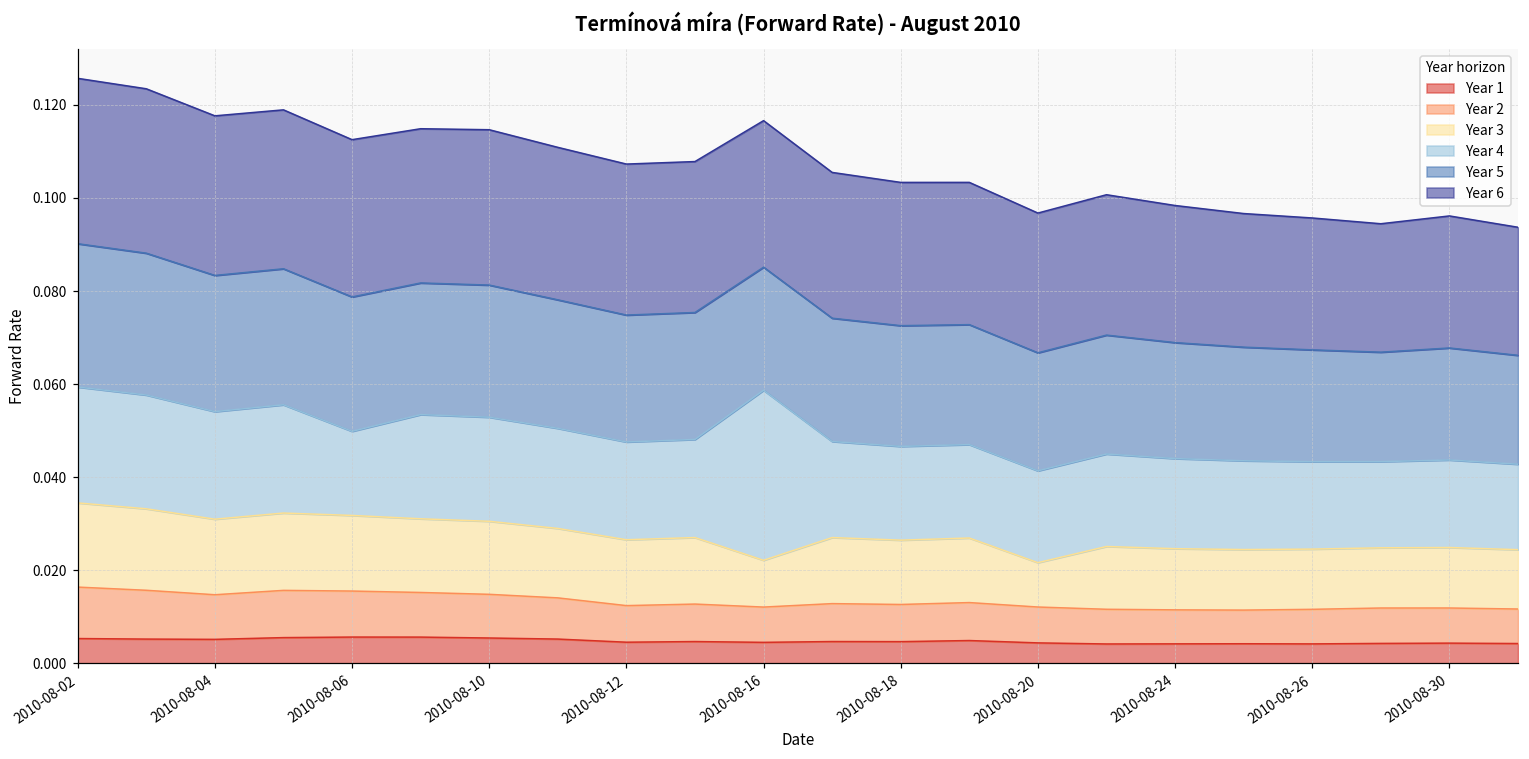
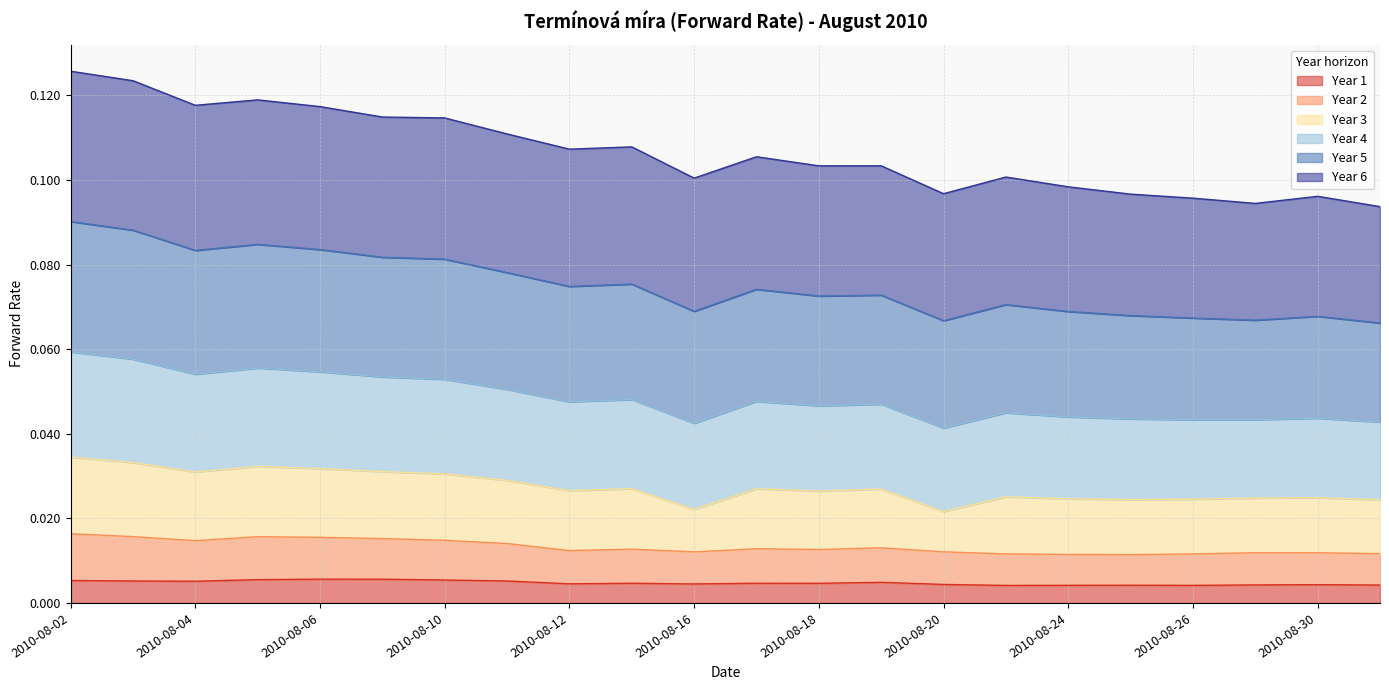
Year 4, 2010-08-06: 0.018 -> 0.023
Year 4, 2010-08-16: 0.037 -> 0.020
